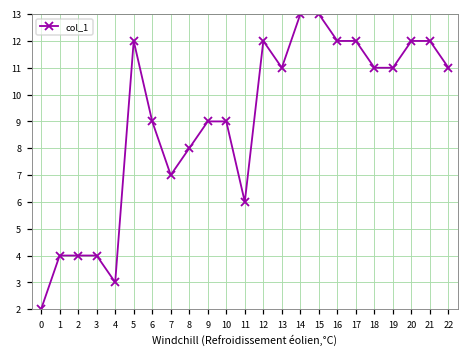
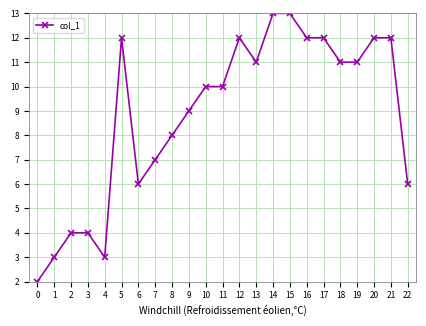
1: 4 -> 3
6: 9 -> 6
10: 9 -> 10
11: 6 -> 10
22: 11 -> 6
